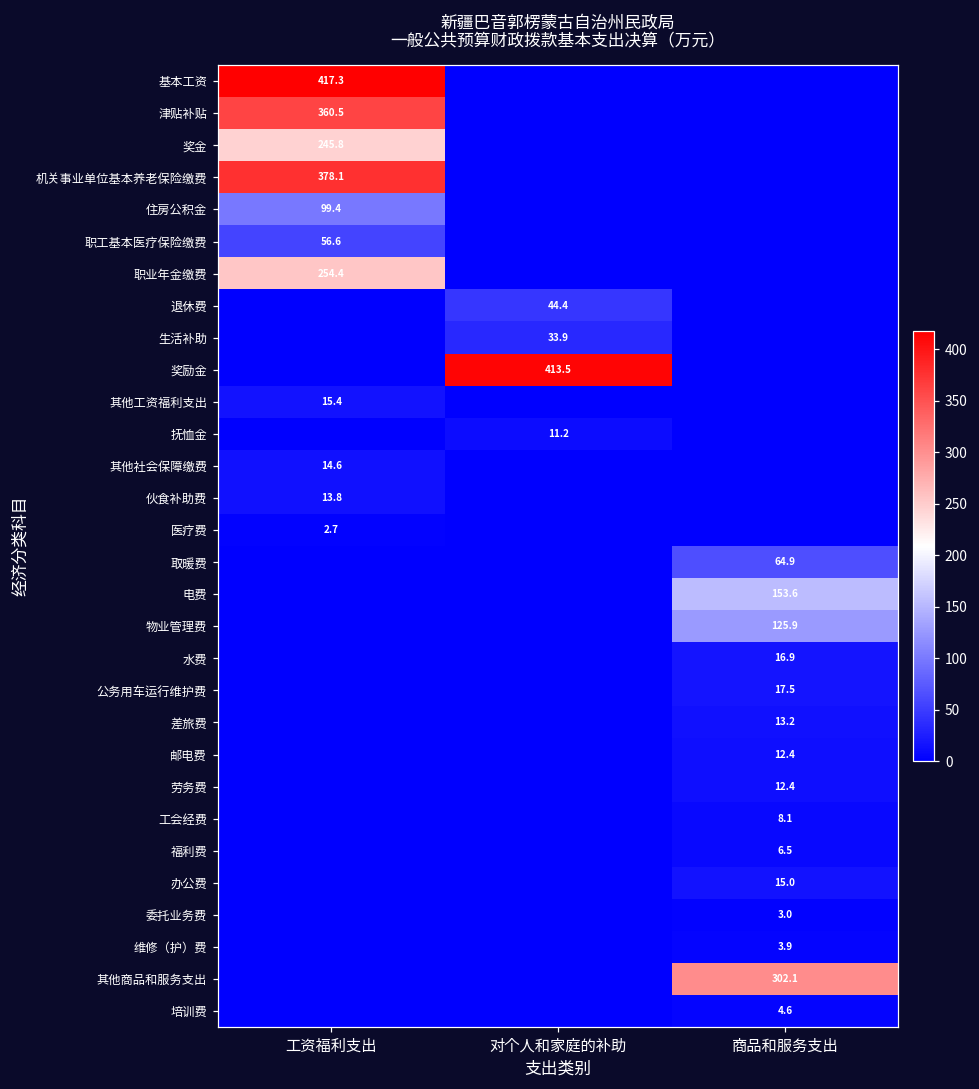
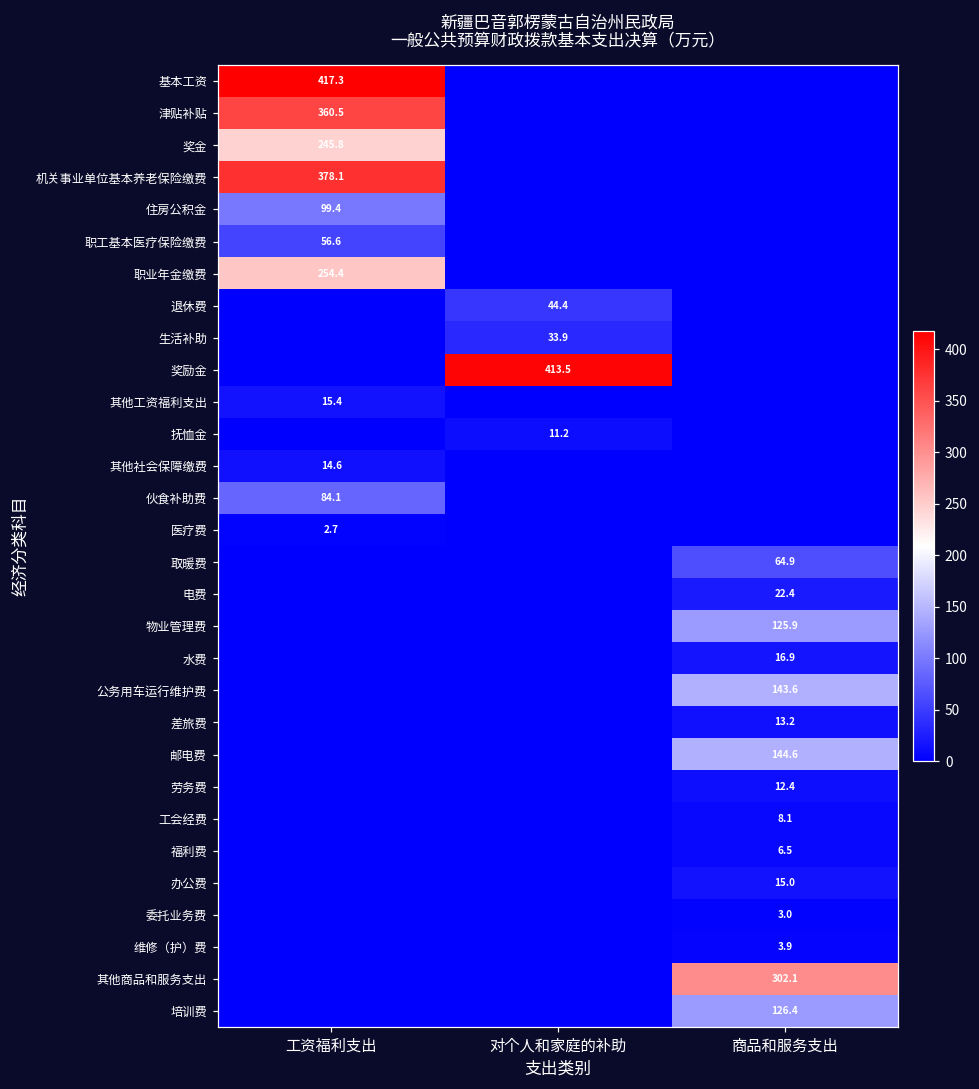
伙食补助费, 工资福利支出: 13.8 -> 84.1
电费, 商品和服务支出: 153.6 -> 22.4
公务用车运行维护费, 商品和服务支出: 17.5 -> 143.6
邮电费, 商品和服务支出: 12.4 -> 144.6
培训费, 商品和服务支出: 4.6 -> 126.4
